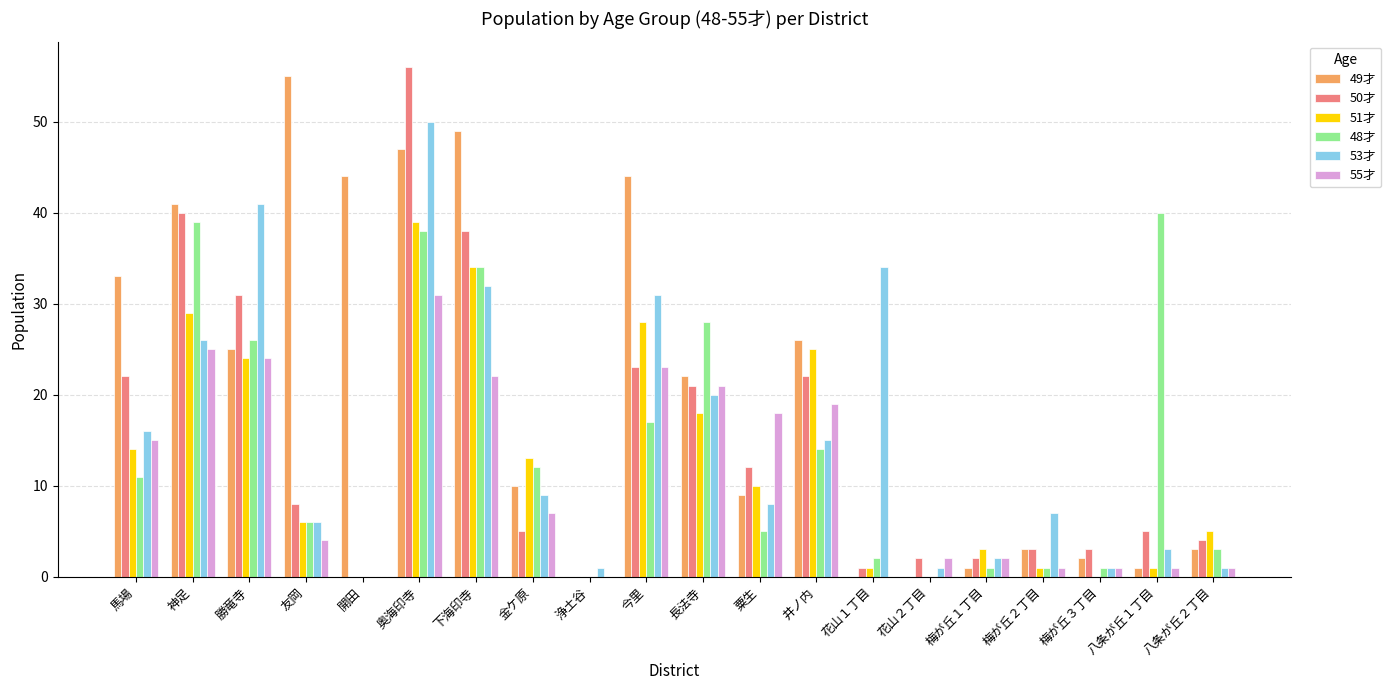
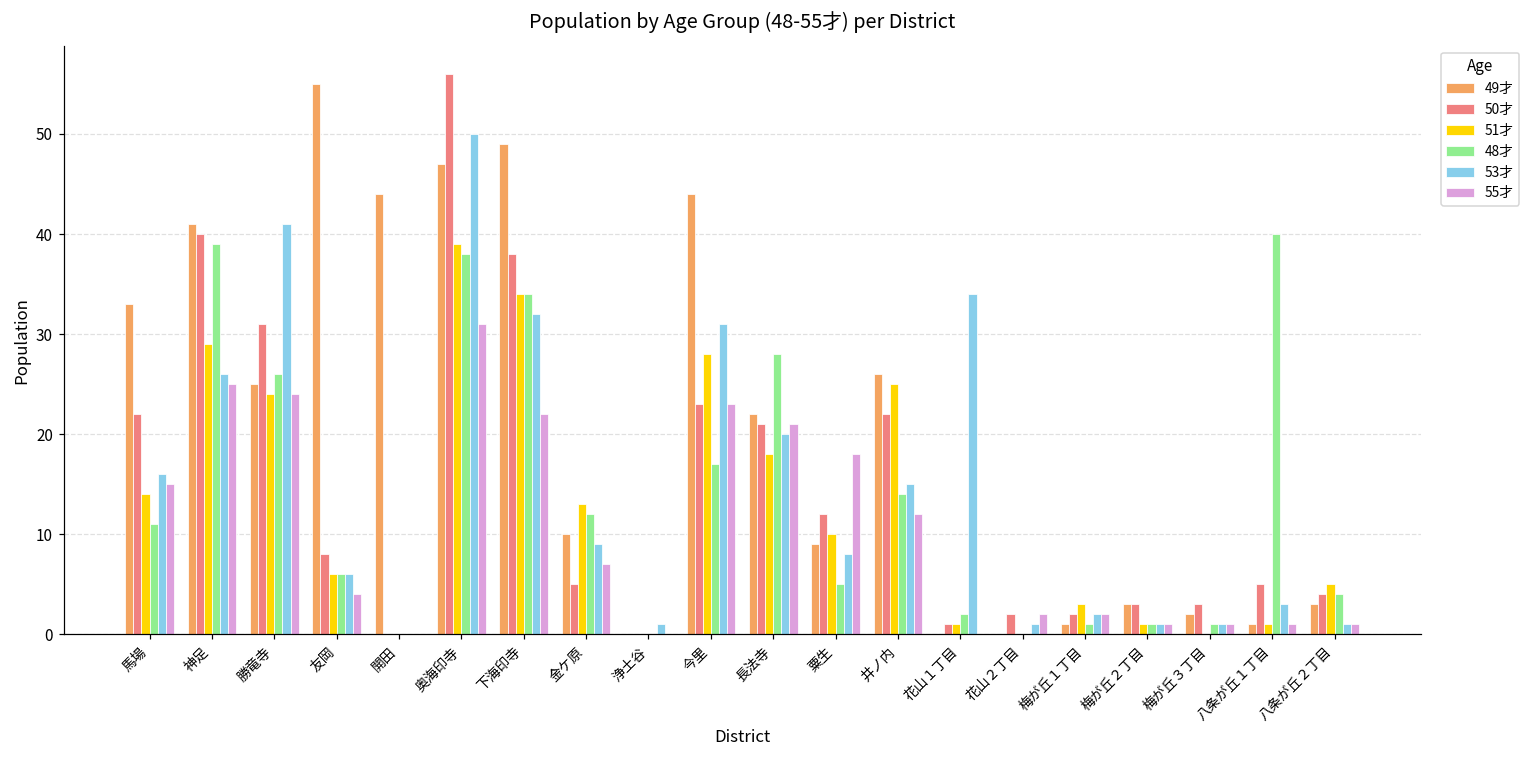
55才, 井ノ内: 19 -> 12
53才, 梅が丘２丁目: 7 -> 1
48才, 八条が丘２丁目: 3 -> 4
